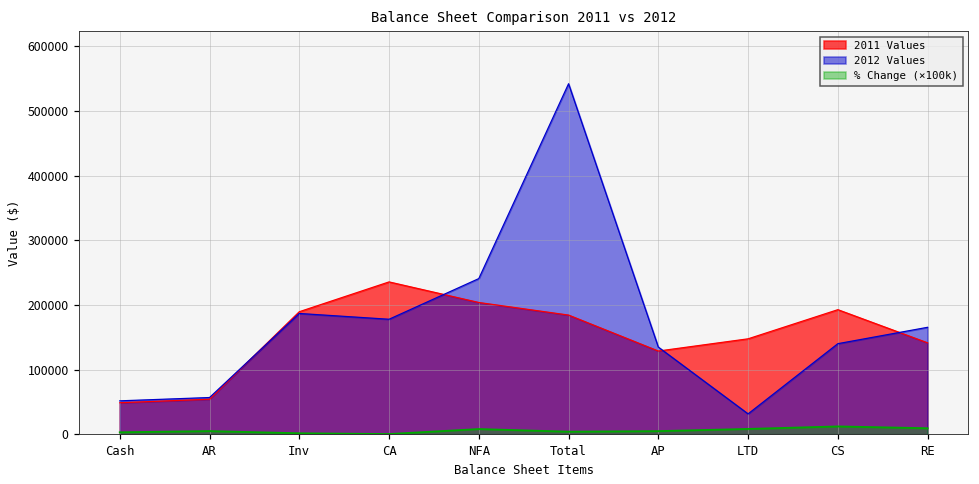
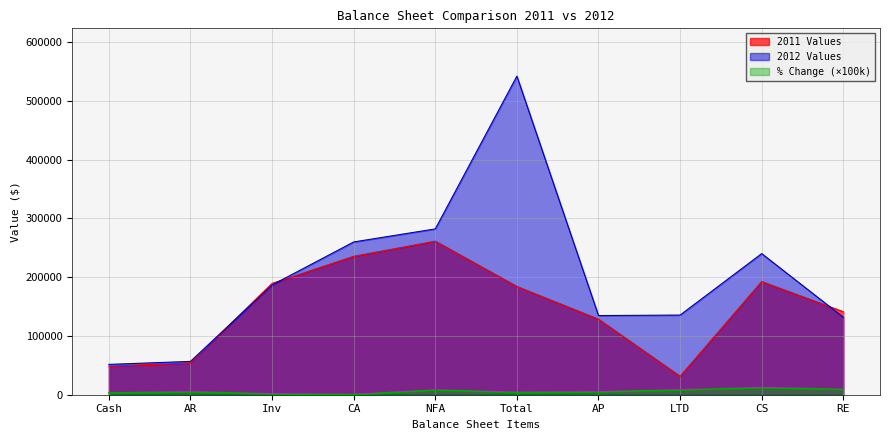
2012 Values, CA: 180000 -> 260000
2011 Values, NFA: 200000 -> 260000
2012 Values, NFA: 240000 -> 280000
2011 Values, LTD: 150000 -> 30000
2012 Values, LTD: 30000 -> 140000
2012 Values, CS: 140000 -> 240000
2012 Values, RE: 170000 -> 130000
